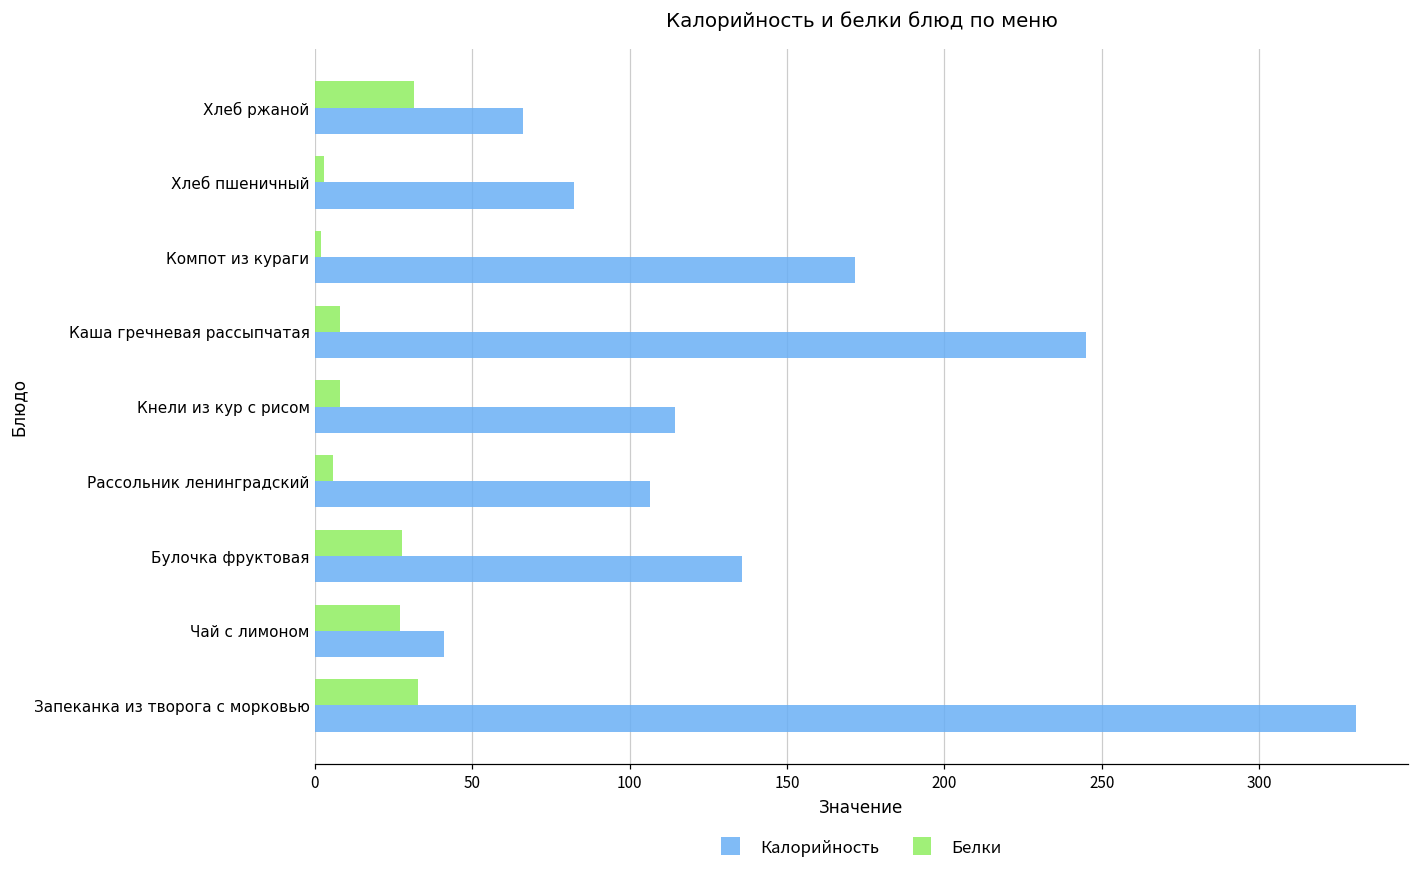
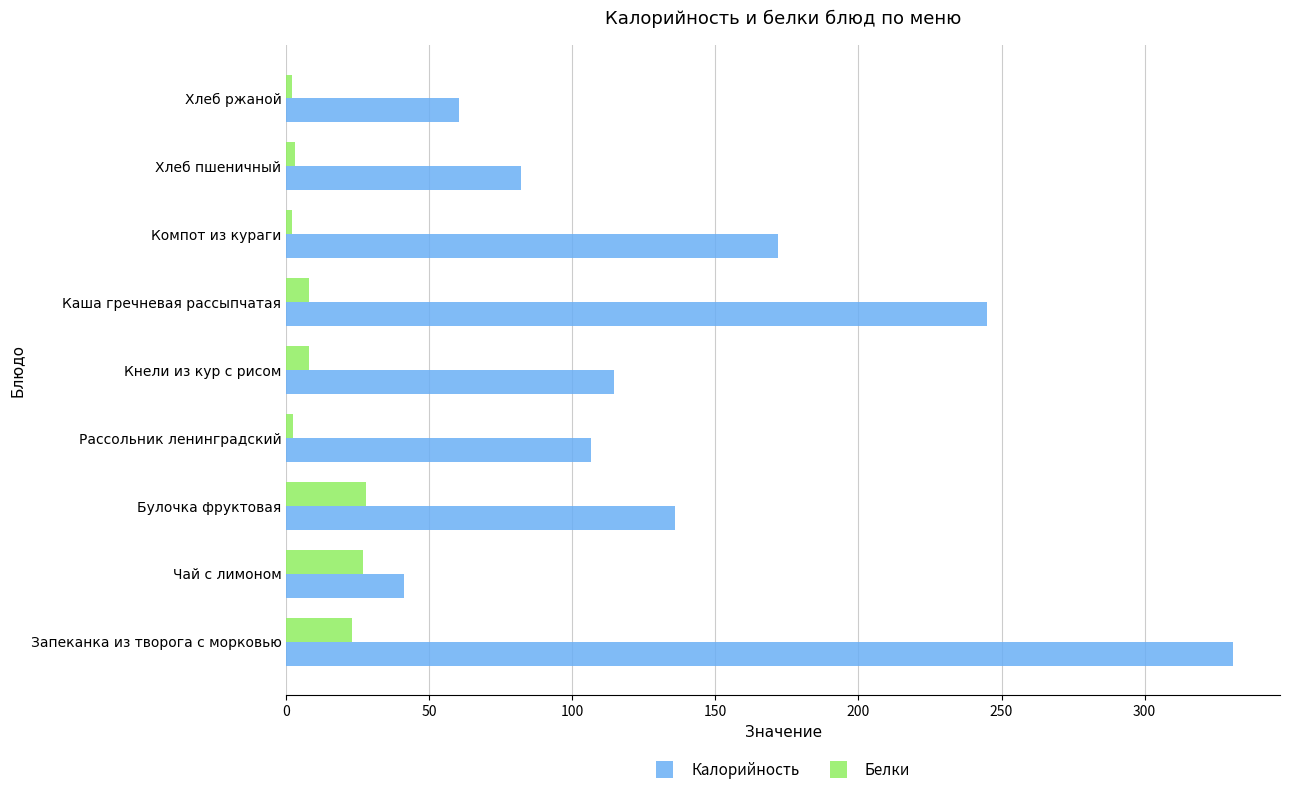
Белки, Хлеб ржаной: 32 -> 2
Калорийность, Хлеб ржаной: 66 -> 60
Белки, Рассольник ленинградский: 6 -> 2
Белки, Запеканка из творога с морковью: 33 -> 23
